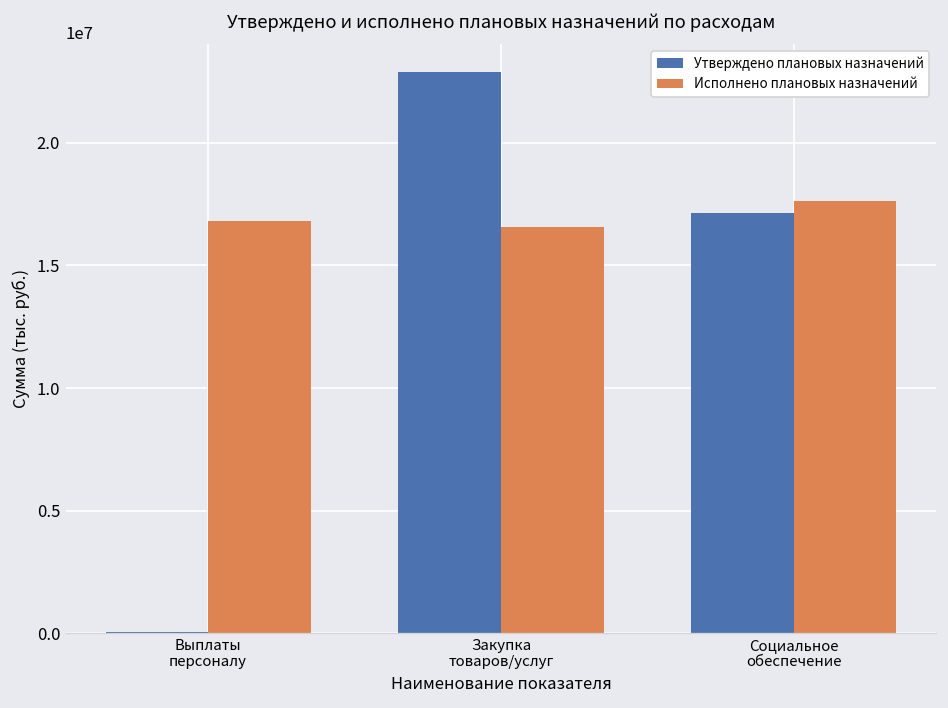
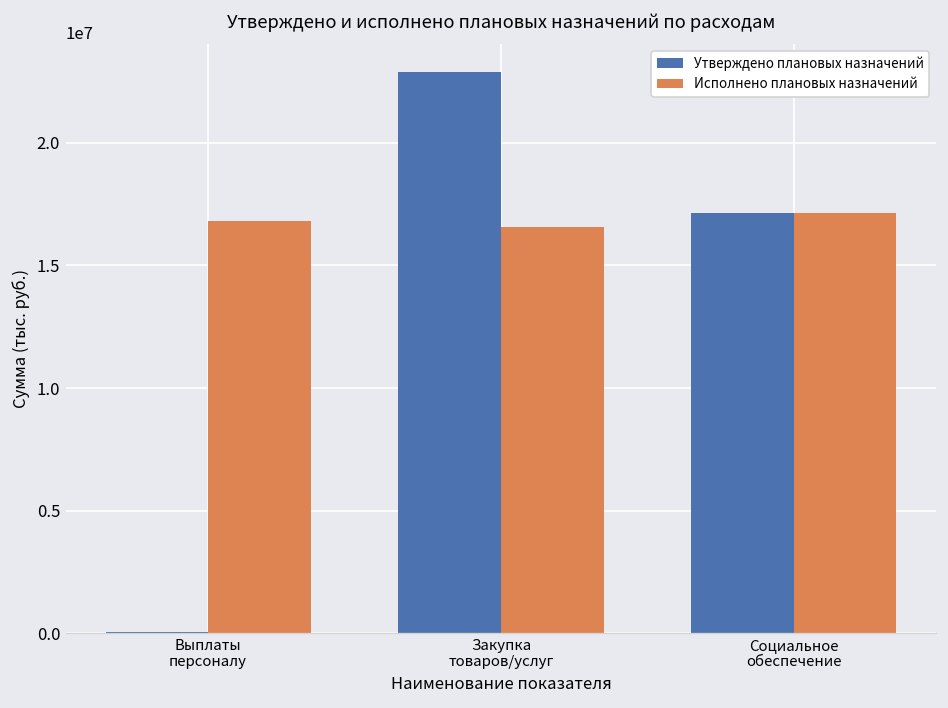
Исполнено плановых назначений, Социальное обеспечение: 17600000 -> 17100000
